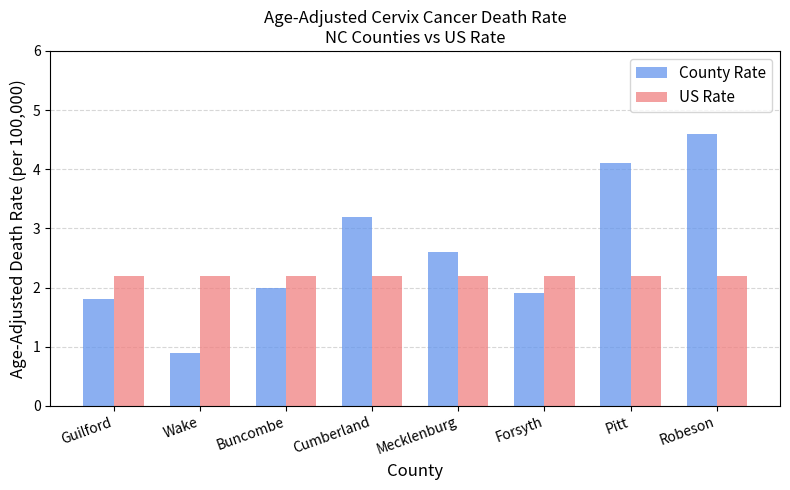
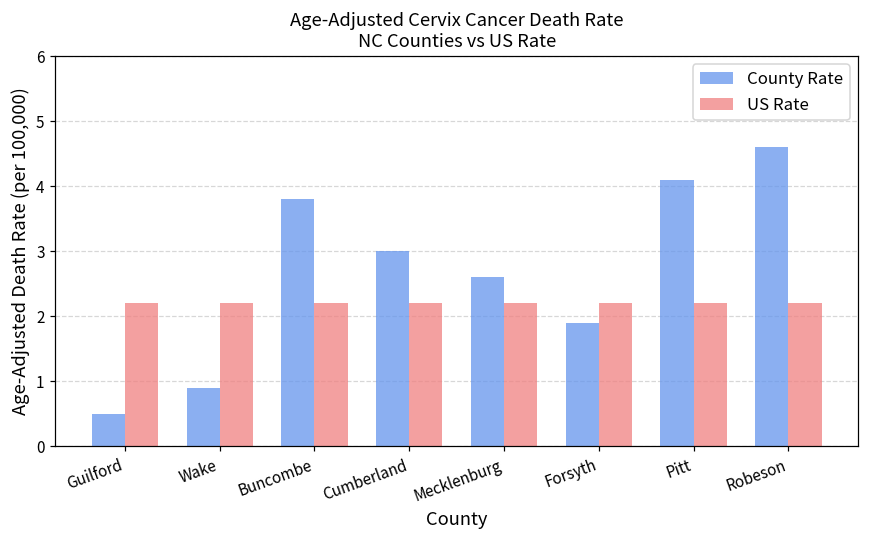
County Rate, Guilford: 1.8 -> 0.5
County Rate, Buncombe: 2.0 -> 3.8
County Rate, Cumberland: 3.2 -> 3.0
